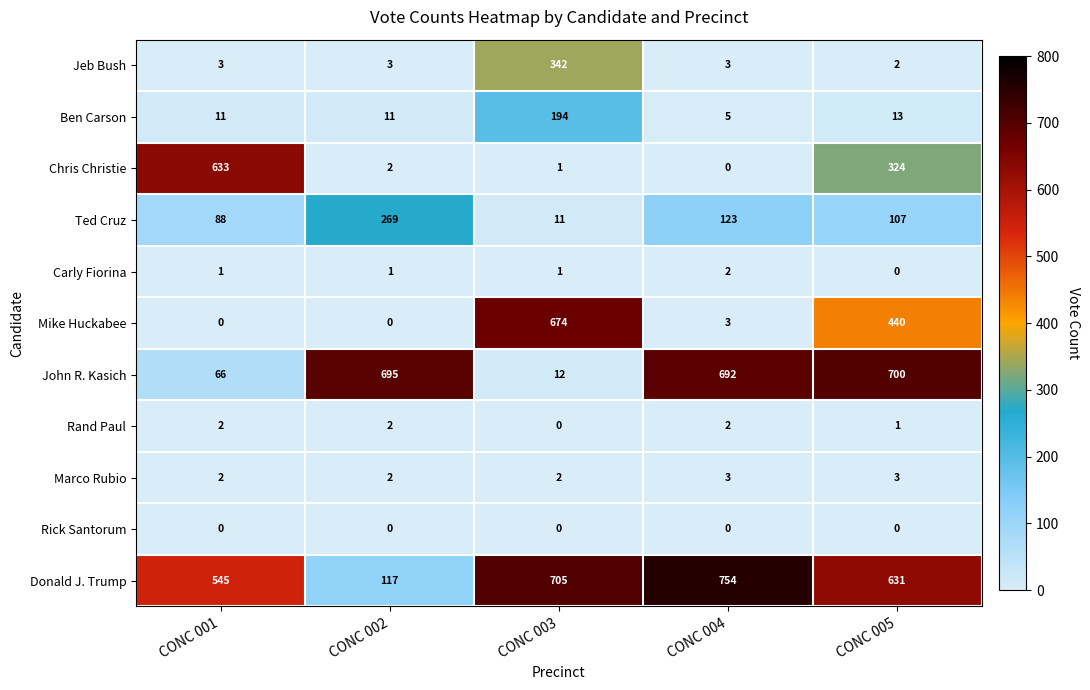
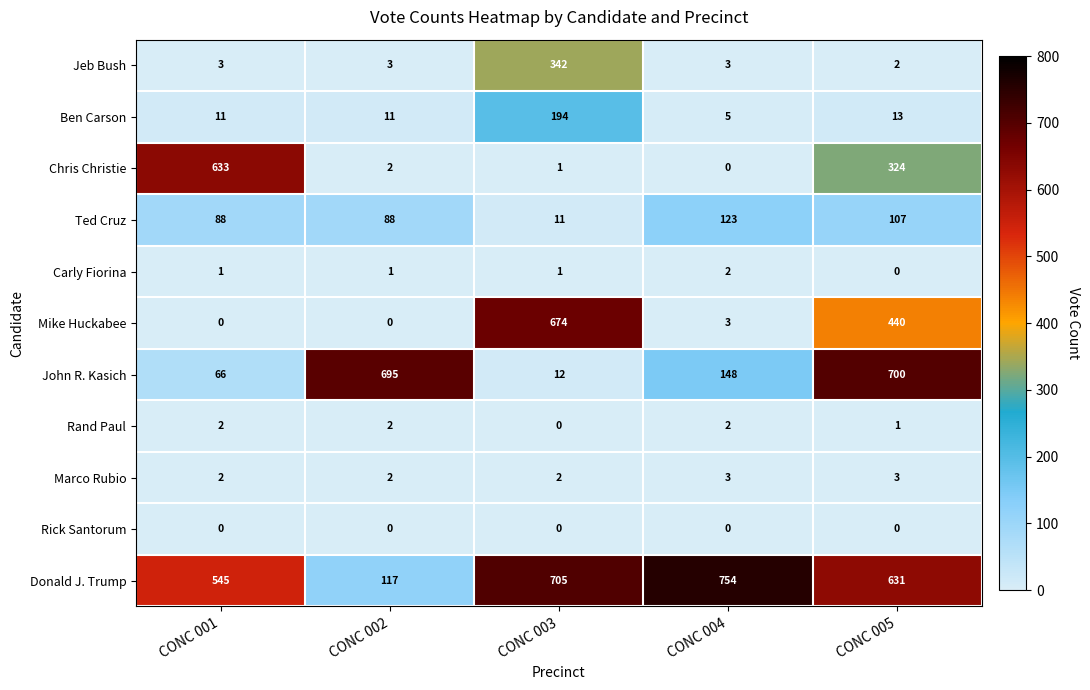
Ted Cruz, CONC 002: 269 -> 88
John R. Kasich, CONC 004: 692 -> 148
